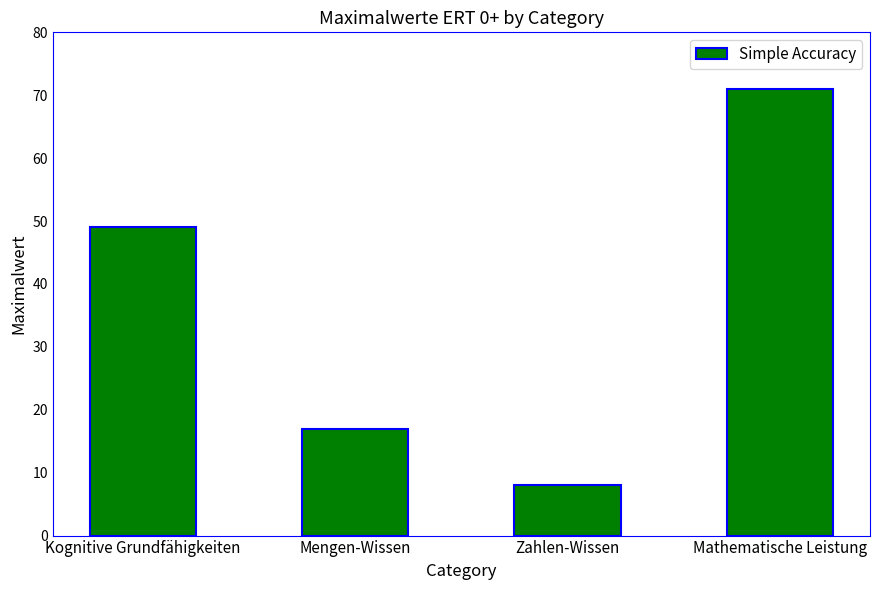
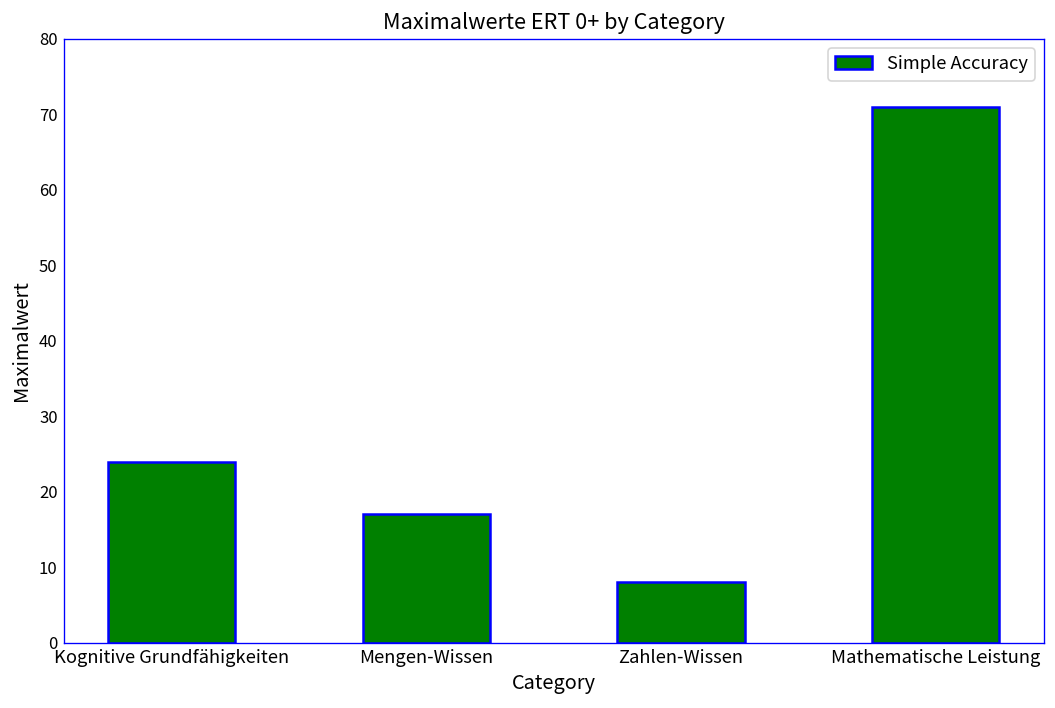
Kognitive Grundfähigkeiten: 49 -> 24
